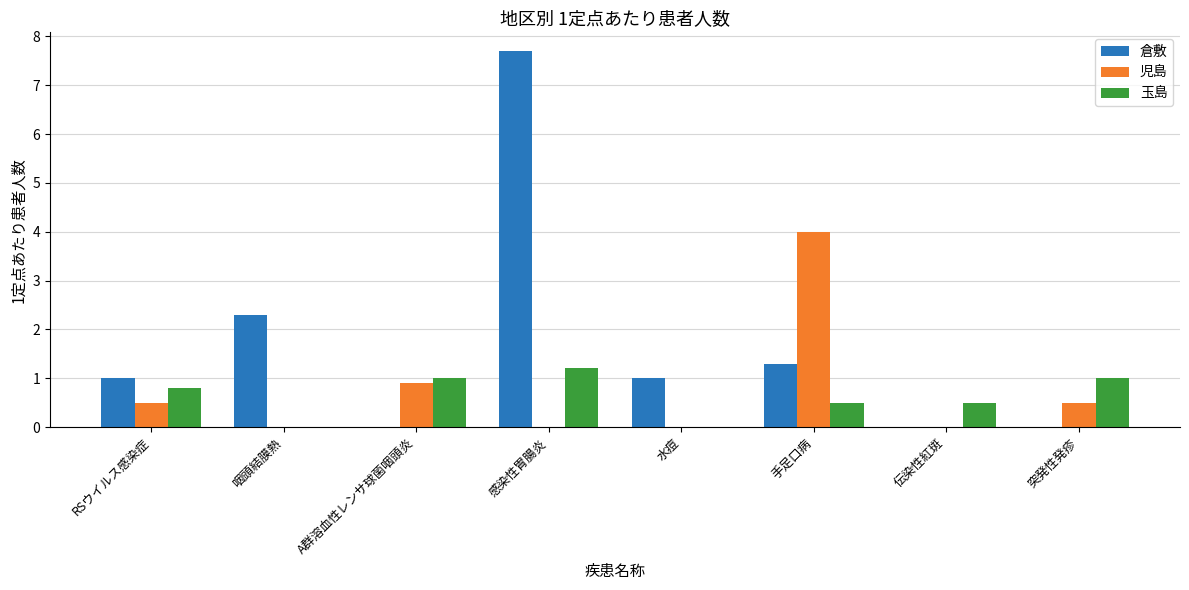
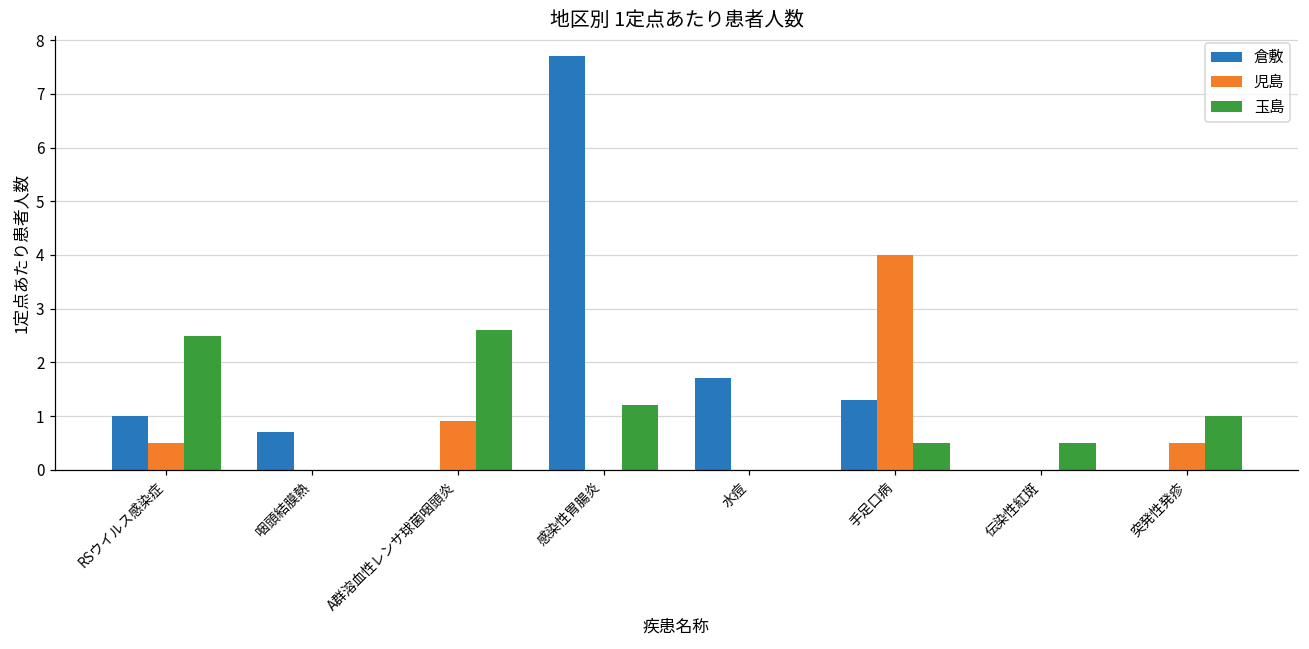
玉島, RSウイルス感染症: 0.8 -> 2.5
倉敷, 咽頭結膜熱: 2.3 -> 0.7
玉島, A群溶血性レンサ球菌咽頭炎: 1.0 -> 2.6
倉敷, 水痘: 1.0 -> 1.7
